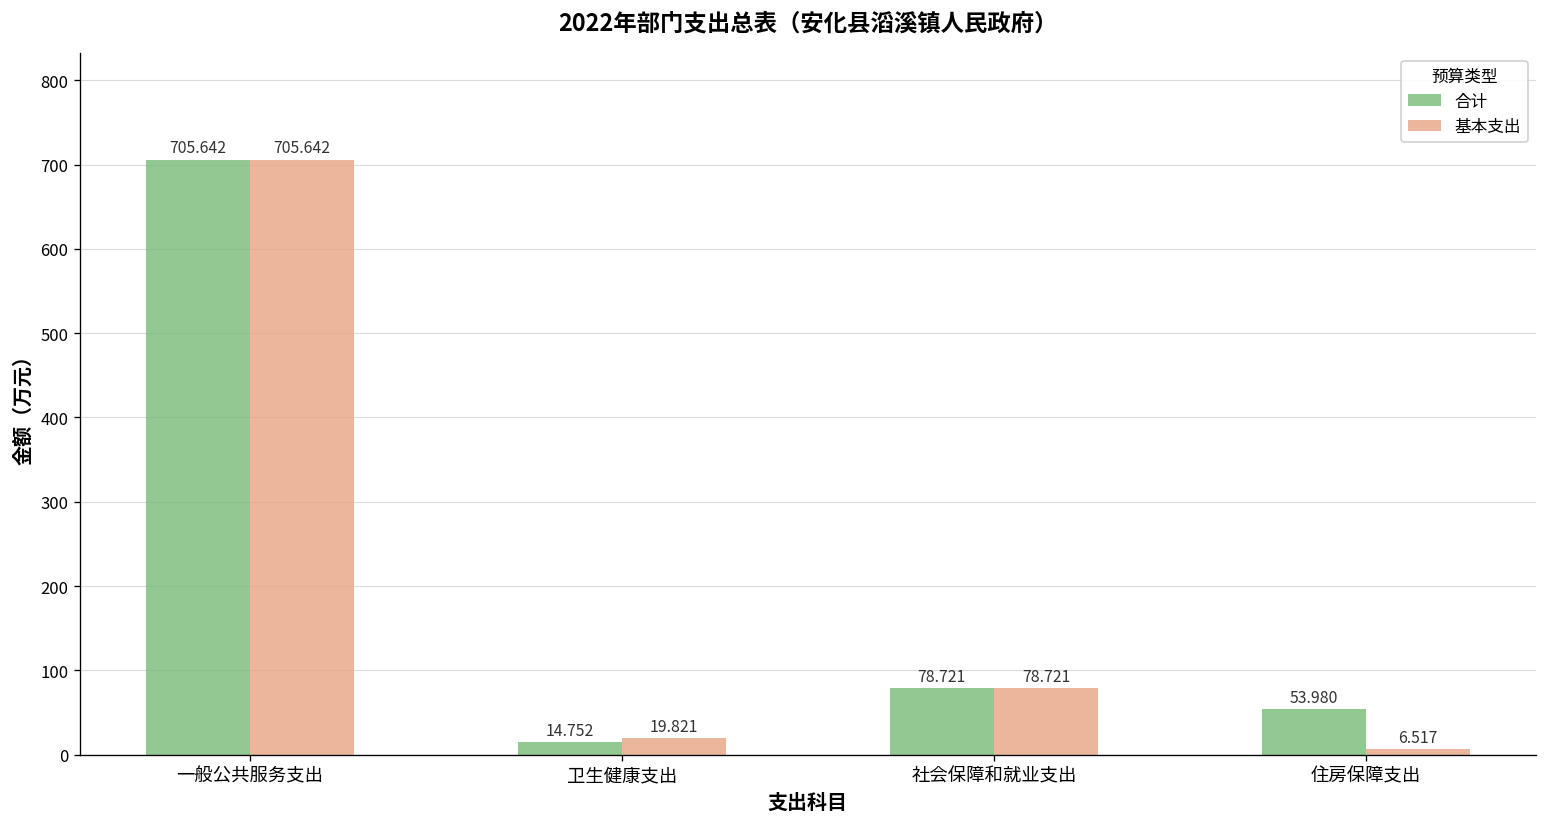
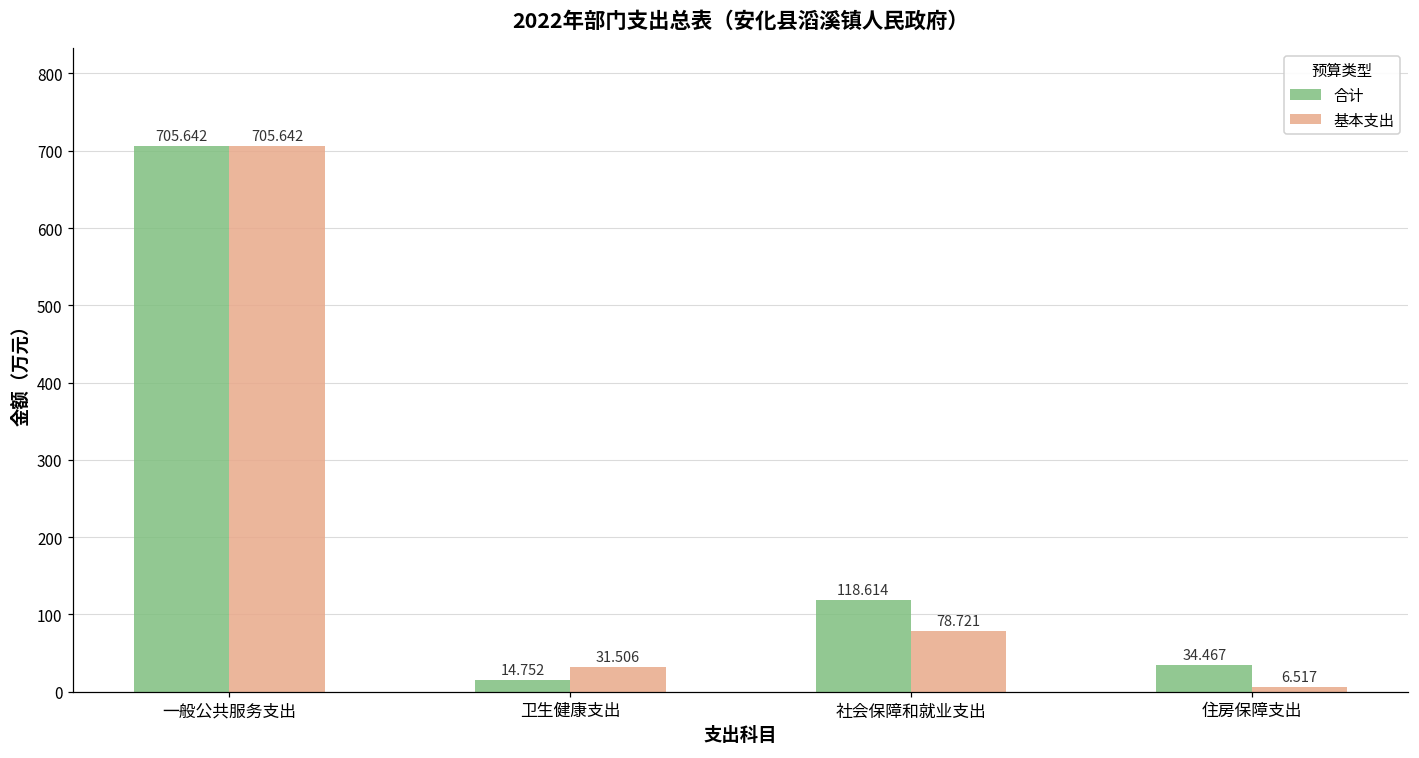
基本支出, 卫生健康支出: 19.821 -> 31.506
合计, 社会保障和就业支出: 78.721 -> 118.614
合计, 住房保障支出: 53.980 -> 34.467
